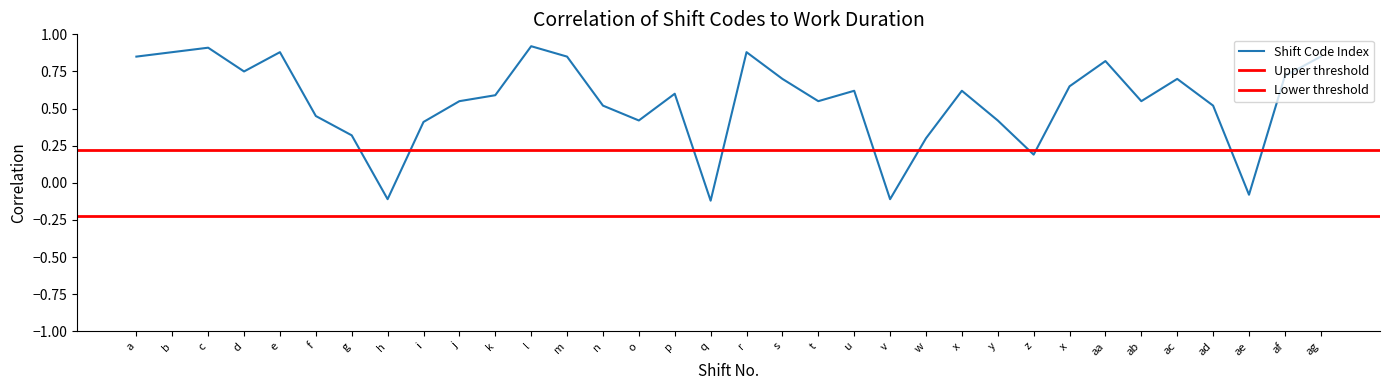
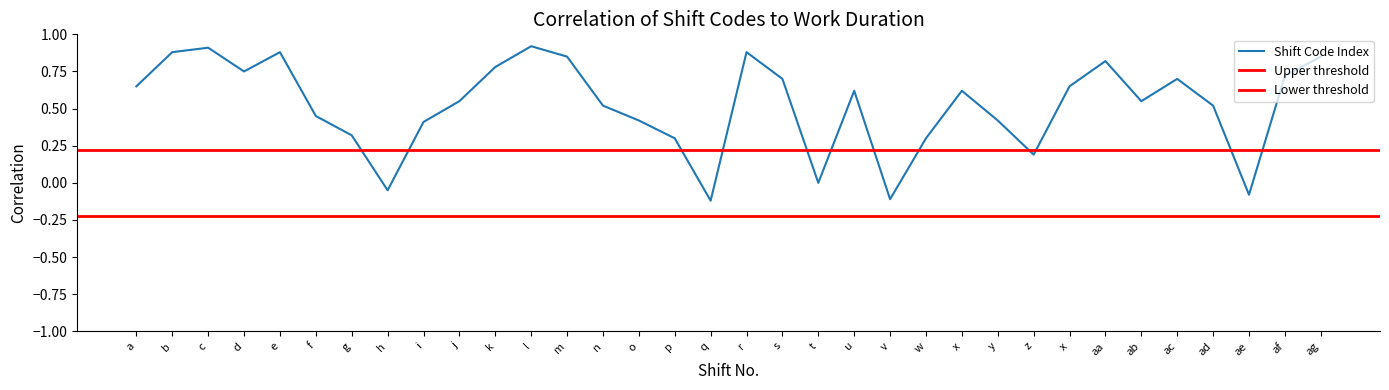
a: 0.85 -> 0.65
h: -0.11 -> -0.05
k: 0.59 -> 0.78
p: 0.6 -> 0.3
t: 0.55 -> 0.00
